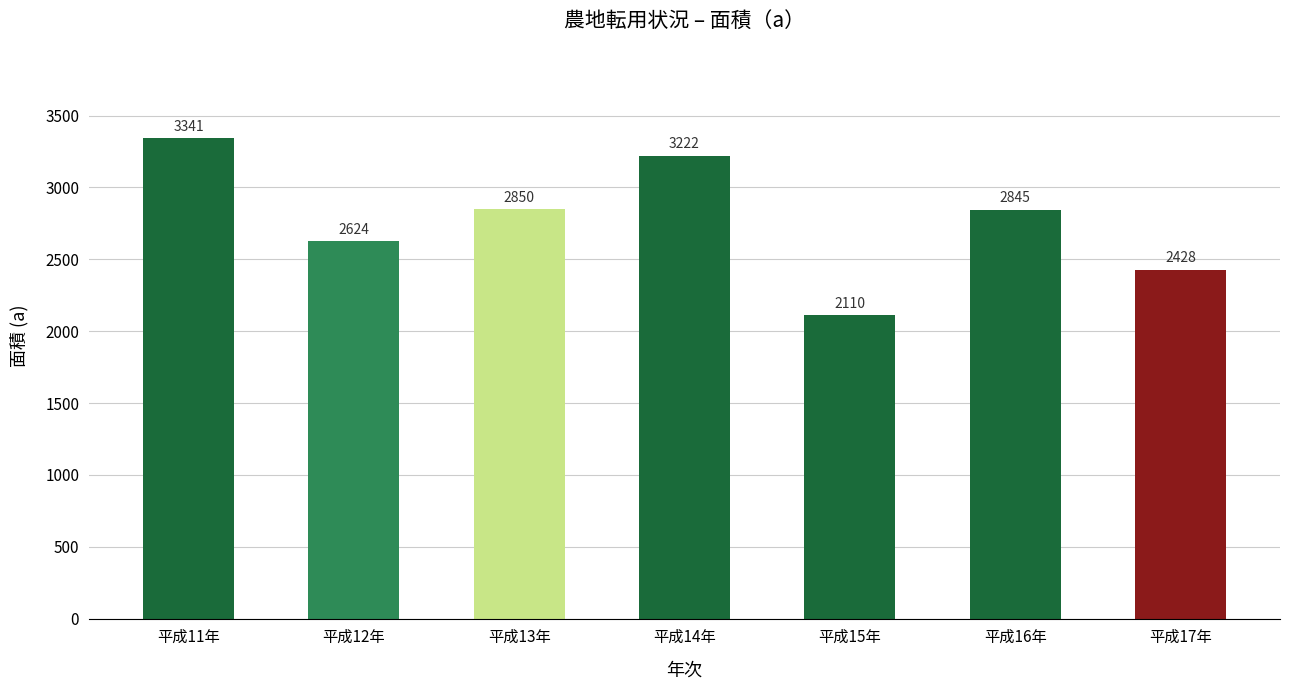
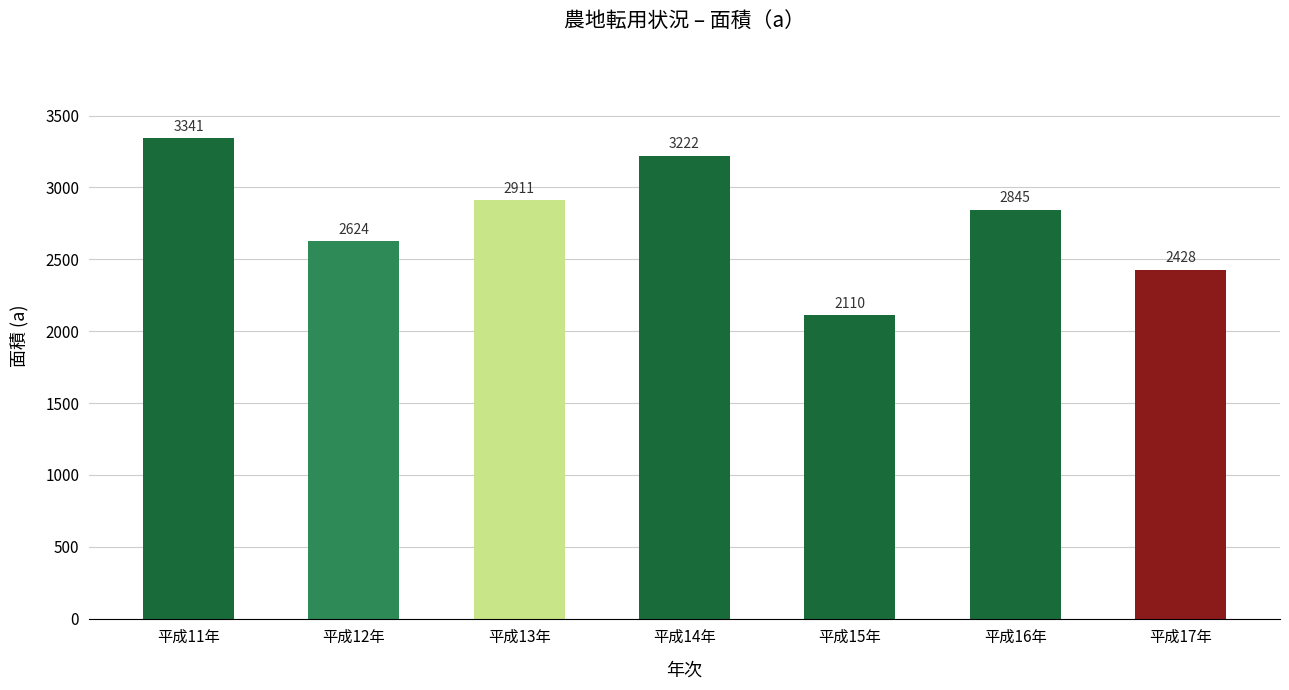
平成13年: 2850 -> 2911
